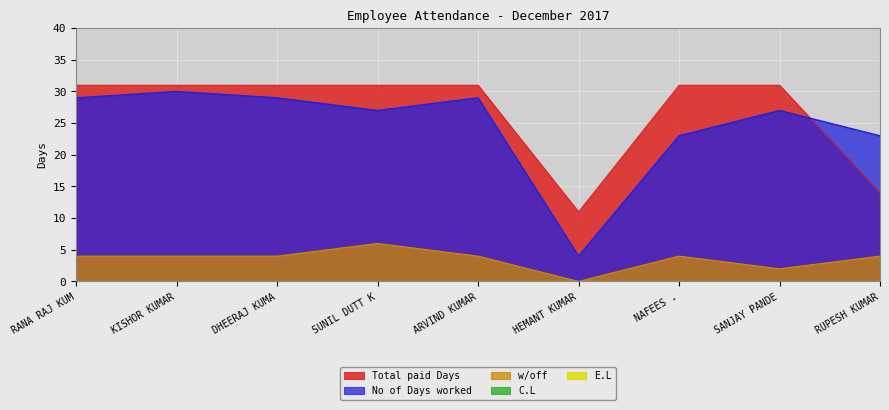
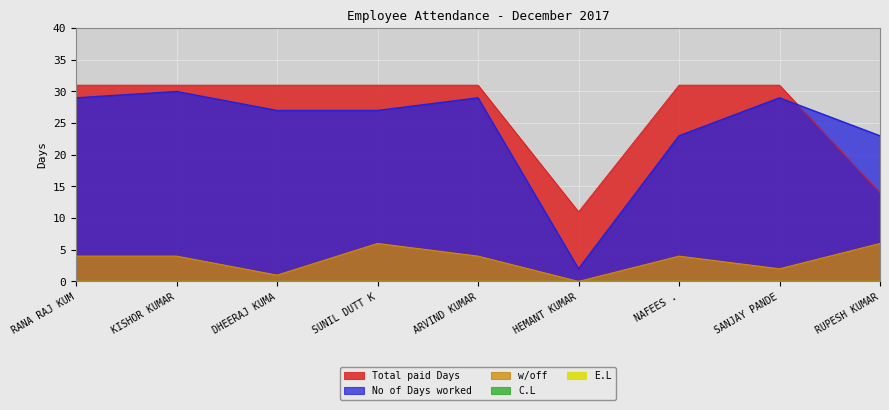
No of Days worked, DHEERAJ KUMA: 29 -> 27
w/off, DHEERAJ KUMA: 4 -> 1
No of Days worked, HEMANT KUMAR: 4 -> 2
No of Days worked, SANJAY PANDE: 27 -> 29
w/off, RUPESH KUMAR: 4 -> 6
